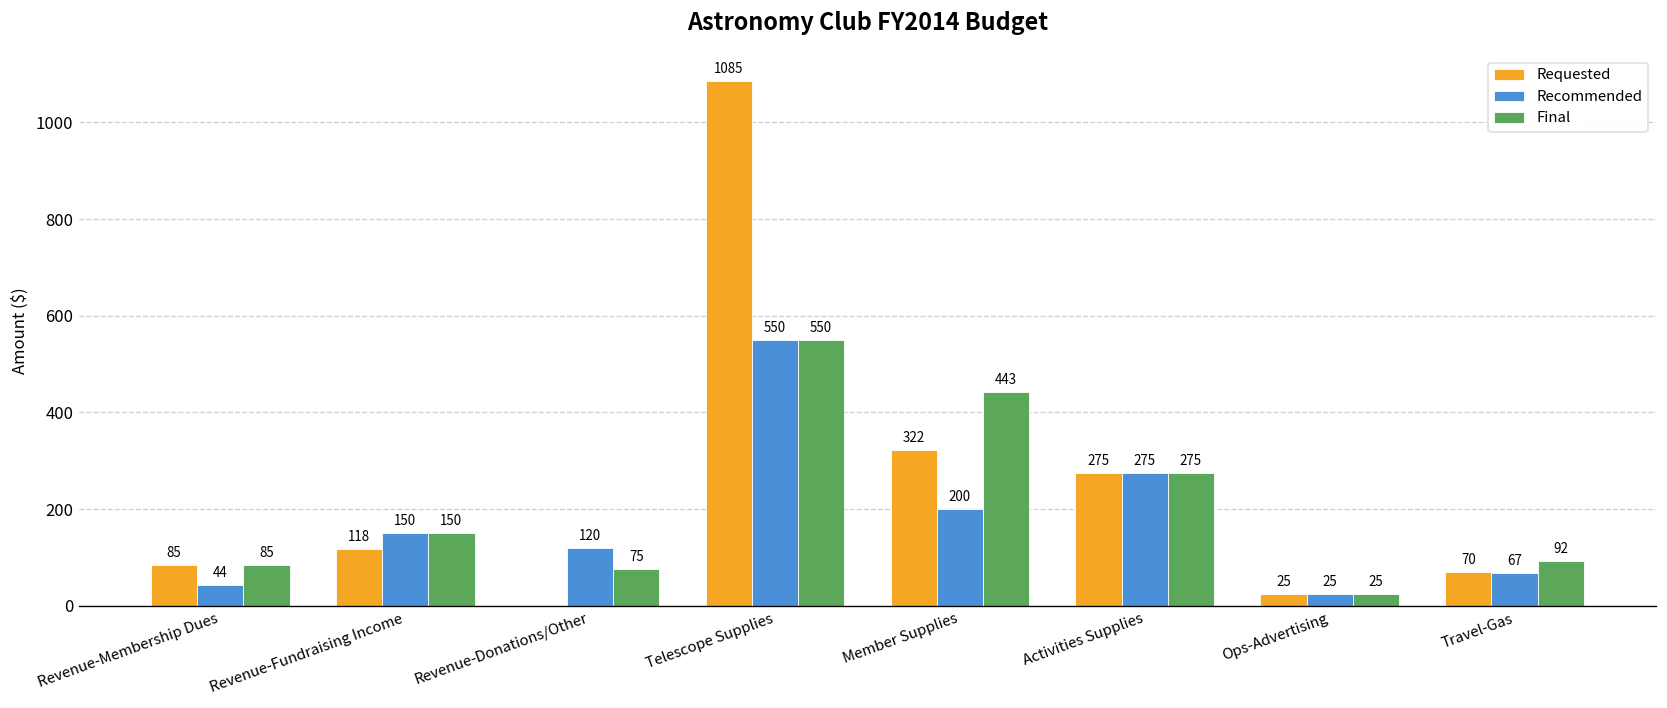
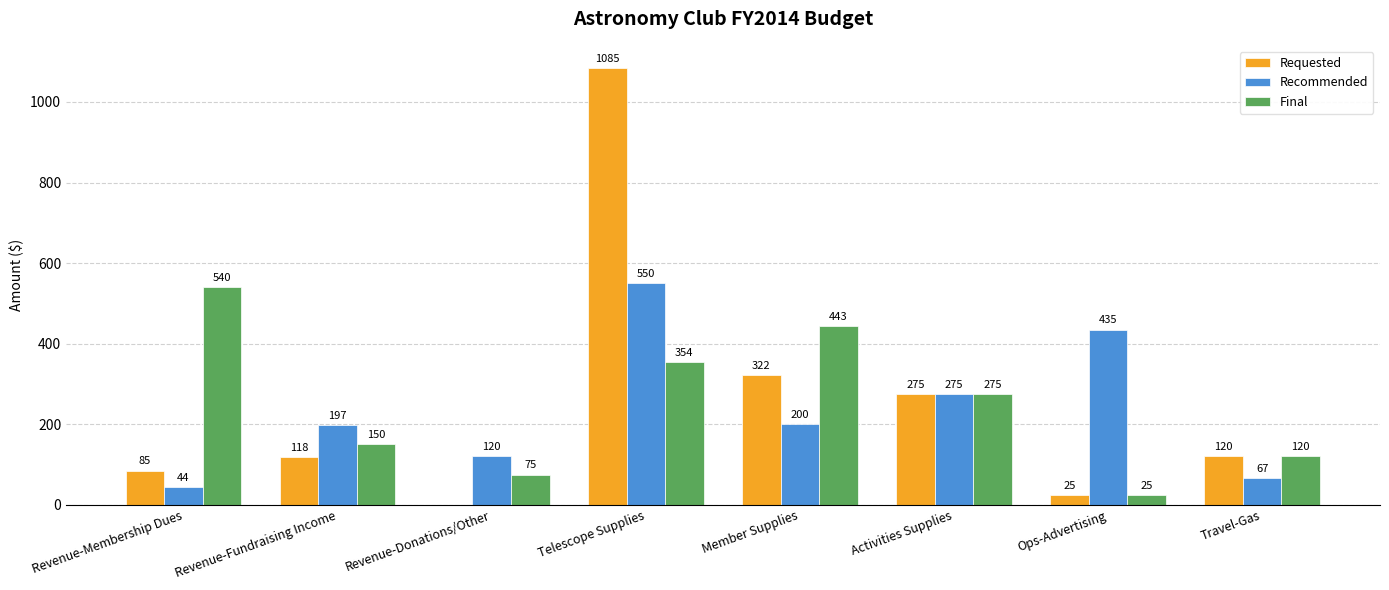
Final, Revenue-Membership Dues: 85 -> 540
Recommended, Revenue-Fundraising Income: 150 -> 197
Final, Telescope Supplies: 550 -> 354
Recommended, Ops-Advertising: 25 -> 435
Requested, Travel-Gas: 70 -> 120
Final, Travel-Gas: 92 -> 120
